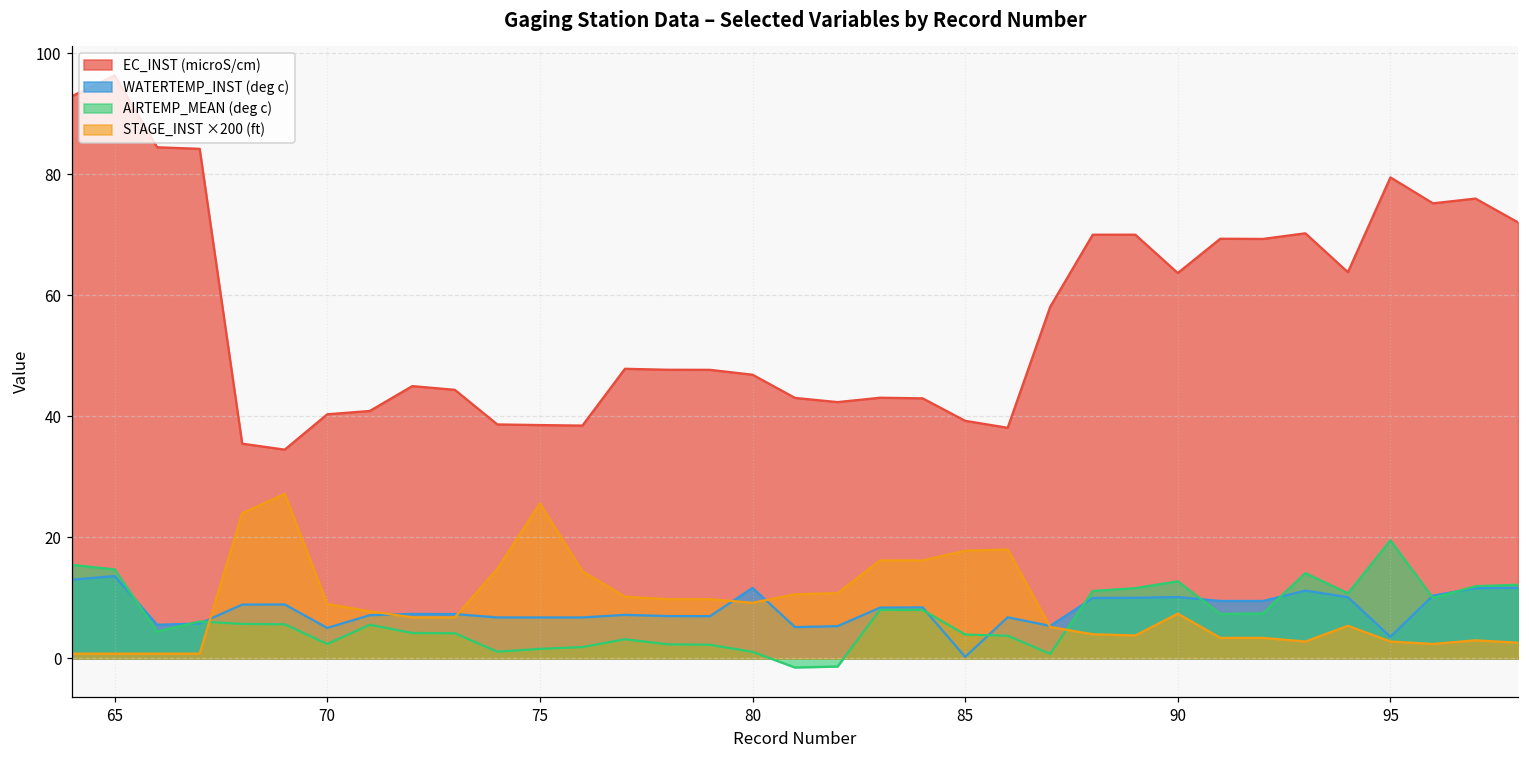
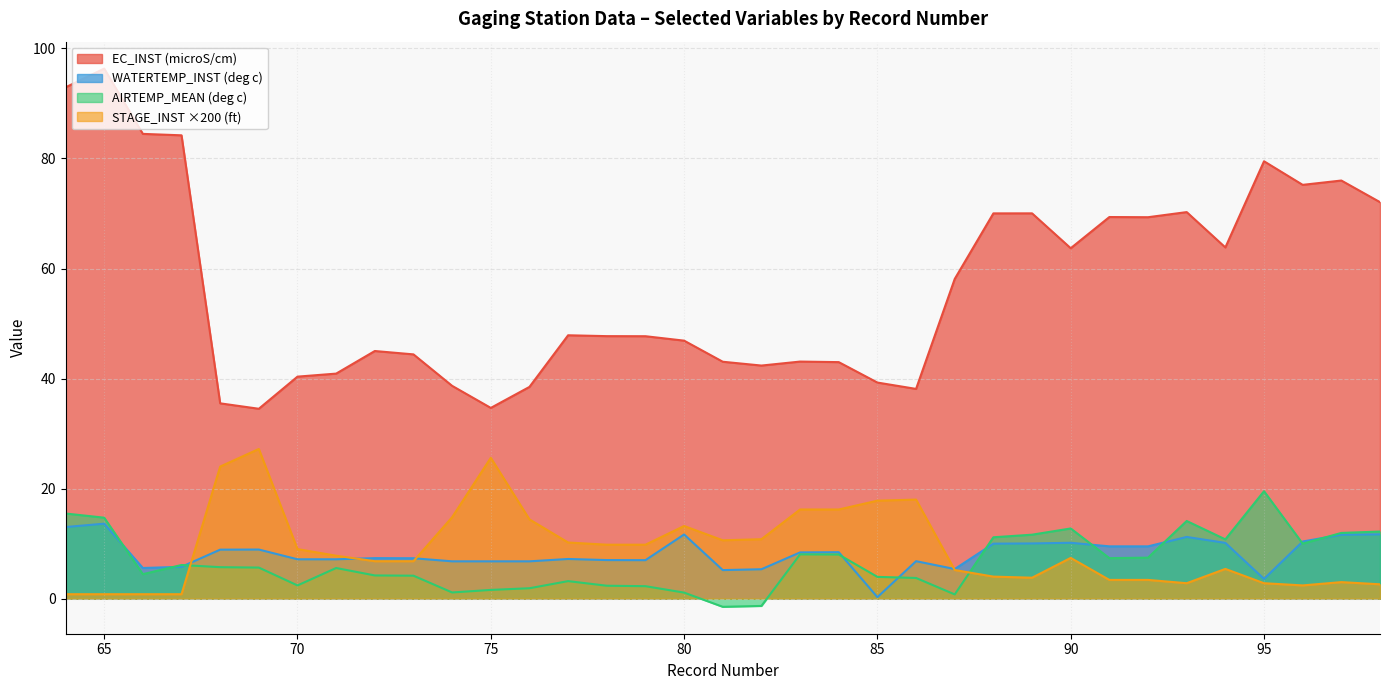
WATERTEMP_INST (deg c), 70: 5 -> 7
EC_INST (microS/cm), 75: 39 -> 35
STAGE_INST ×200 (ft), 80: 9 -> 13
